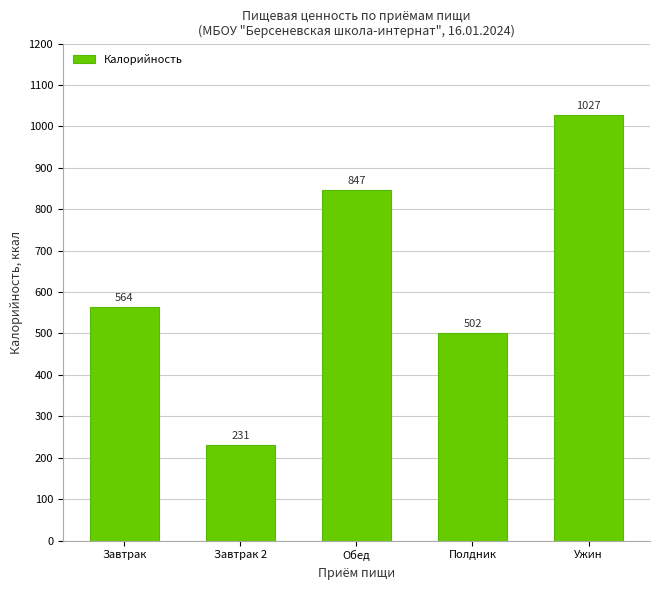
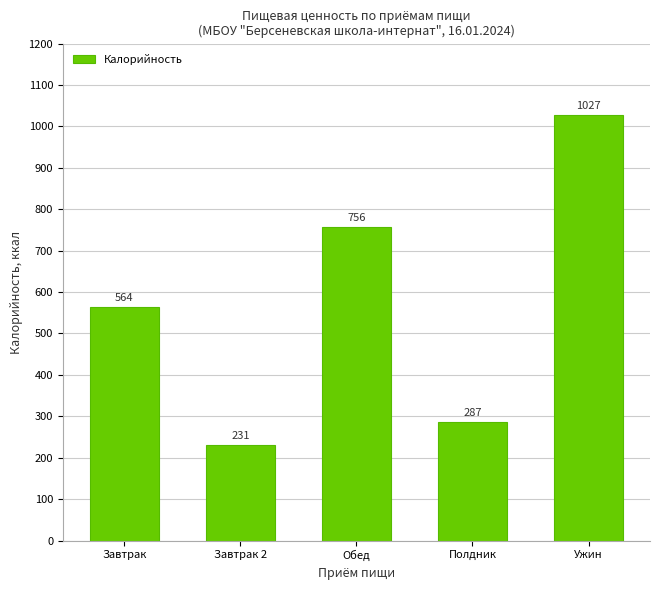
Обед: 847 -> 756
Полдник: 502 -> 287
